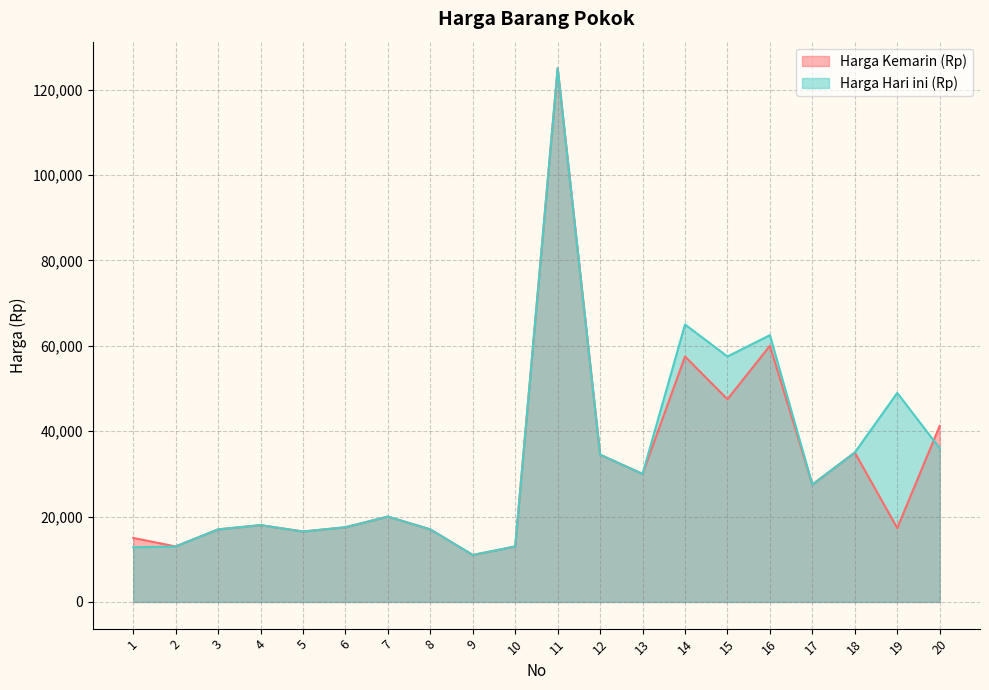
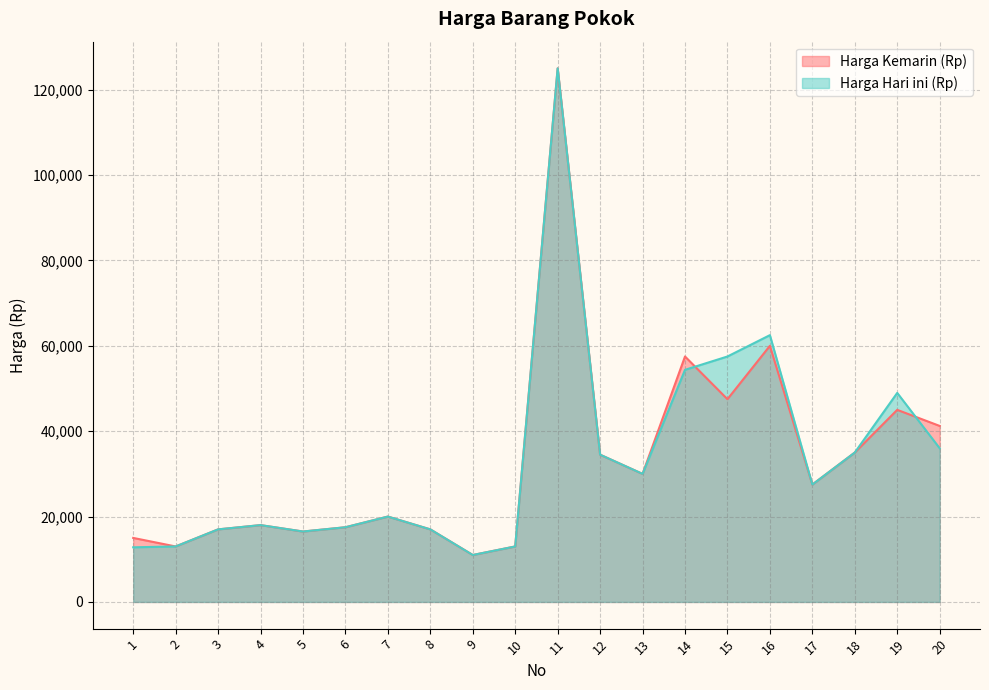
Harga Hari ini (Rp), 14: 65,000 -> 54,000
Harga Kemarin (Rp), 19: 17,000 -> 45,000
